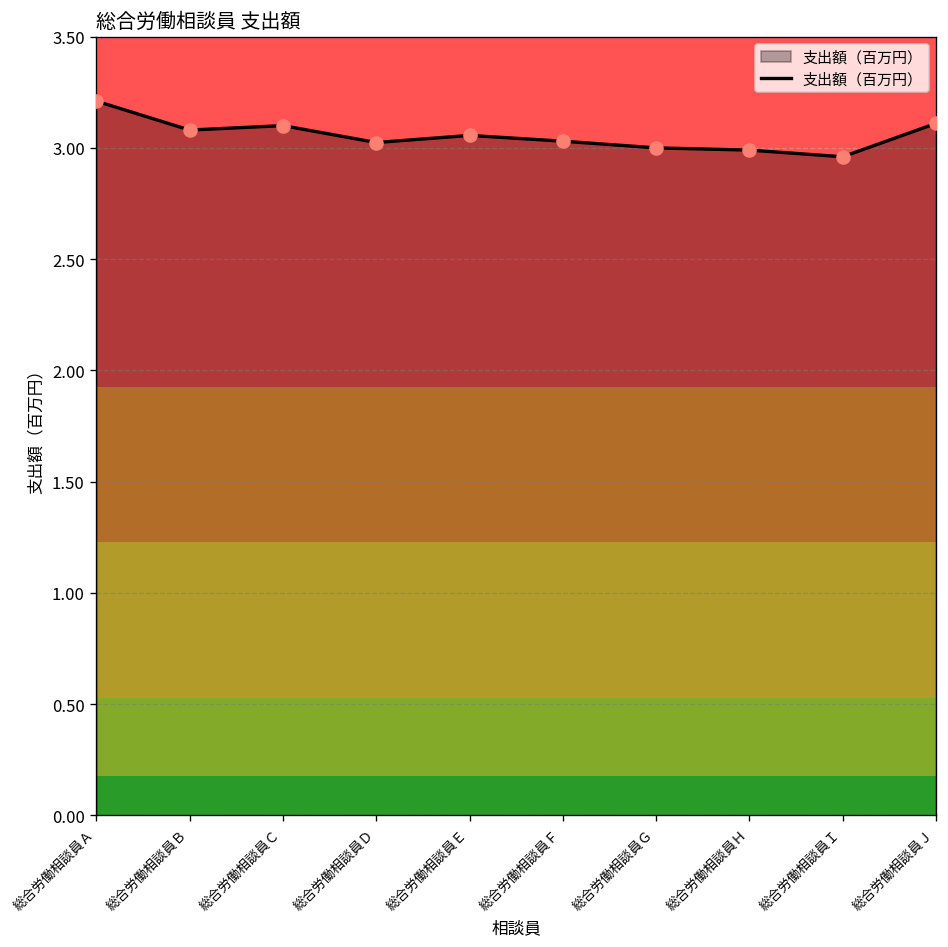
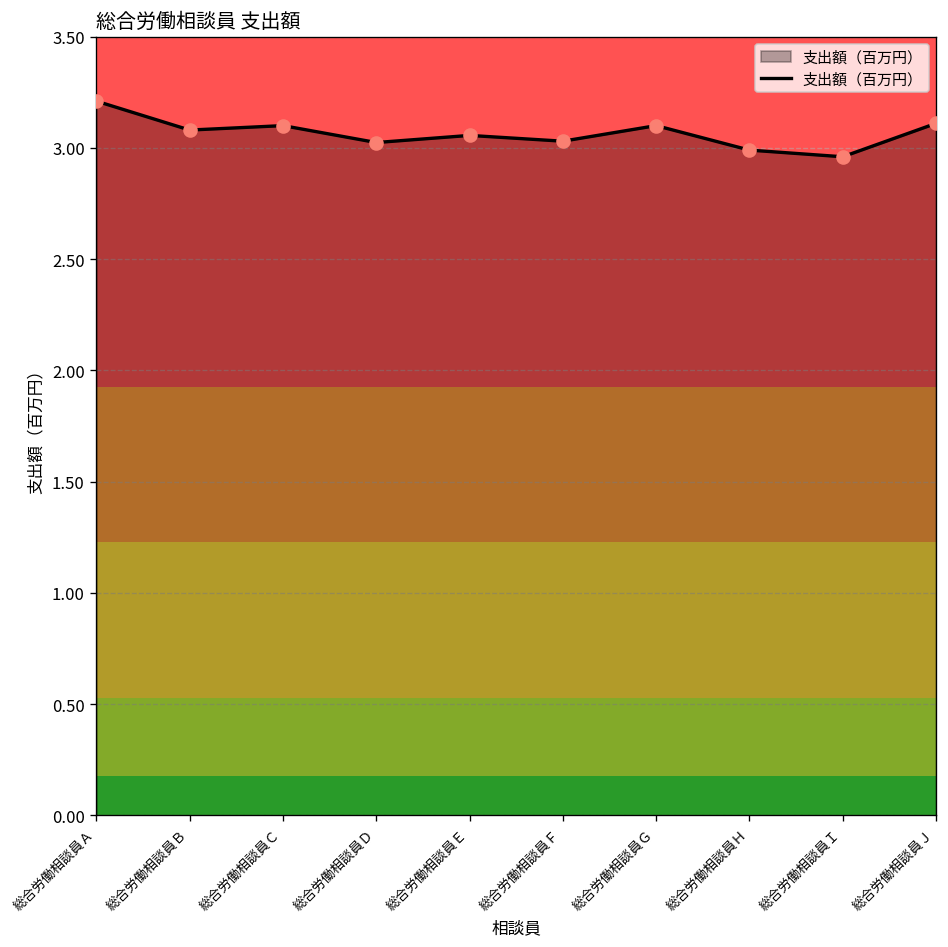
総合労働相談員Ｇ: 3.0 -> 3.1
